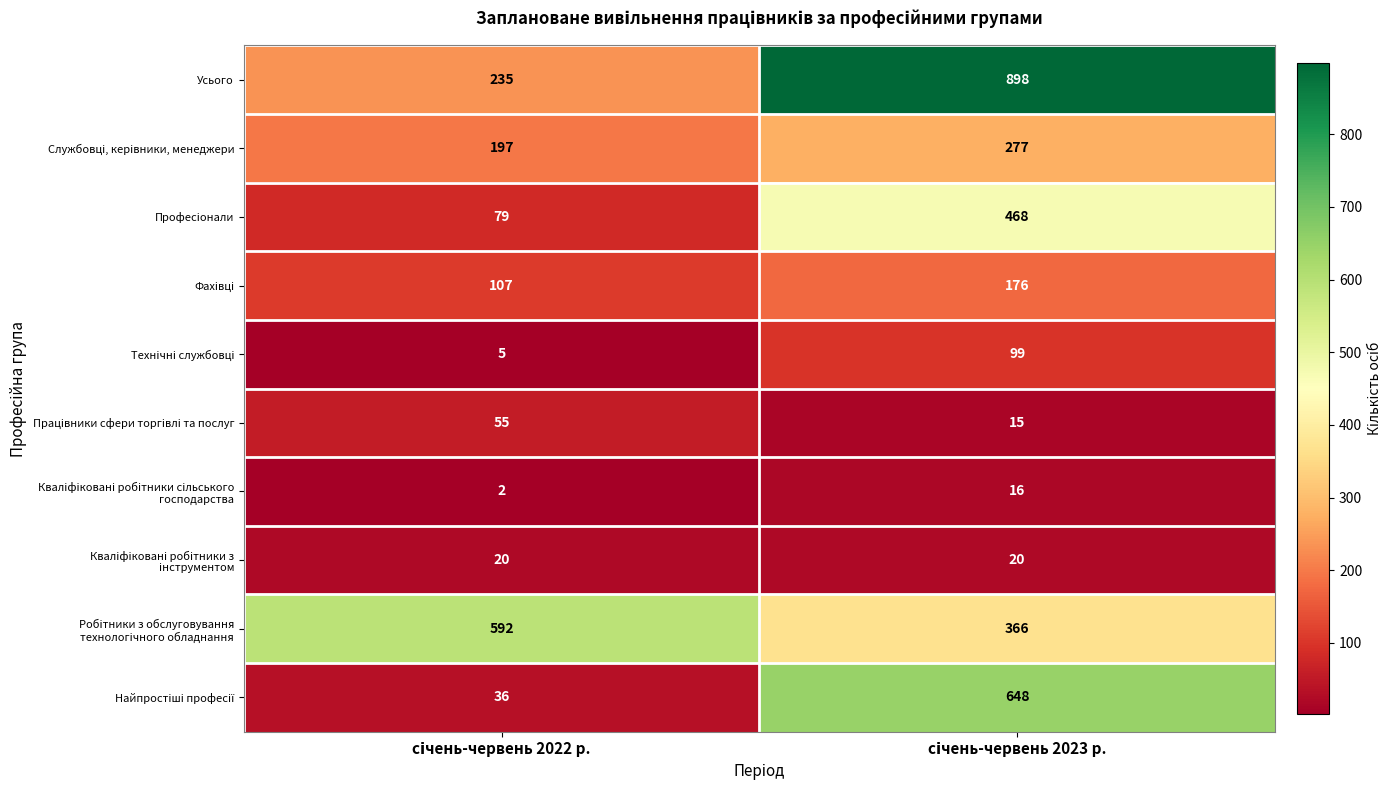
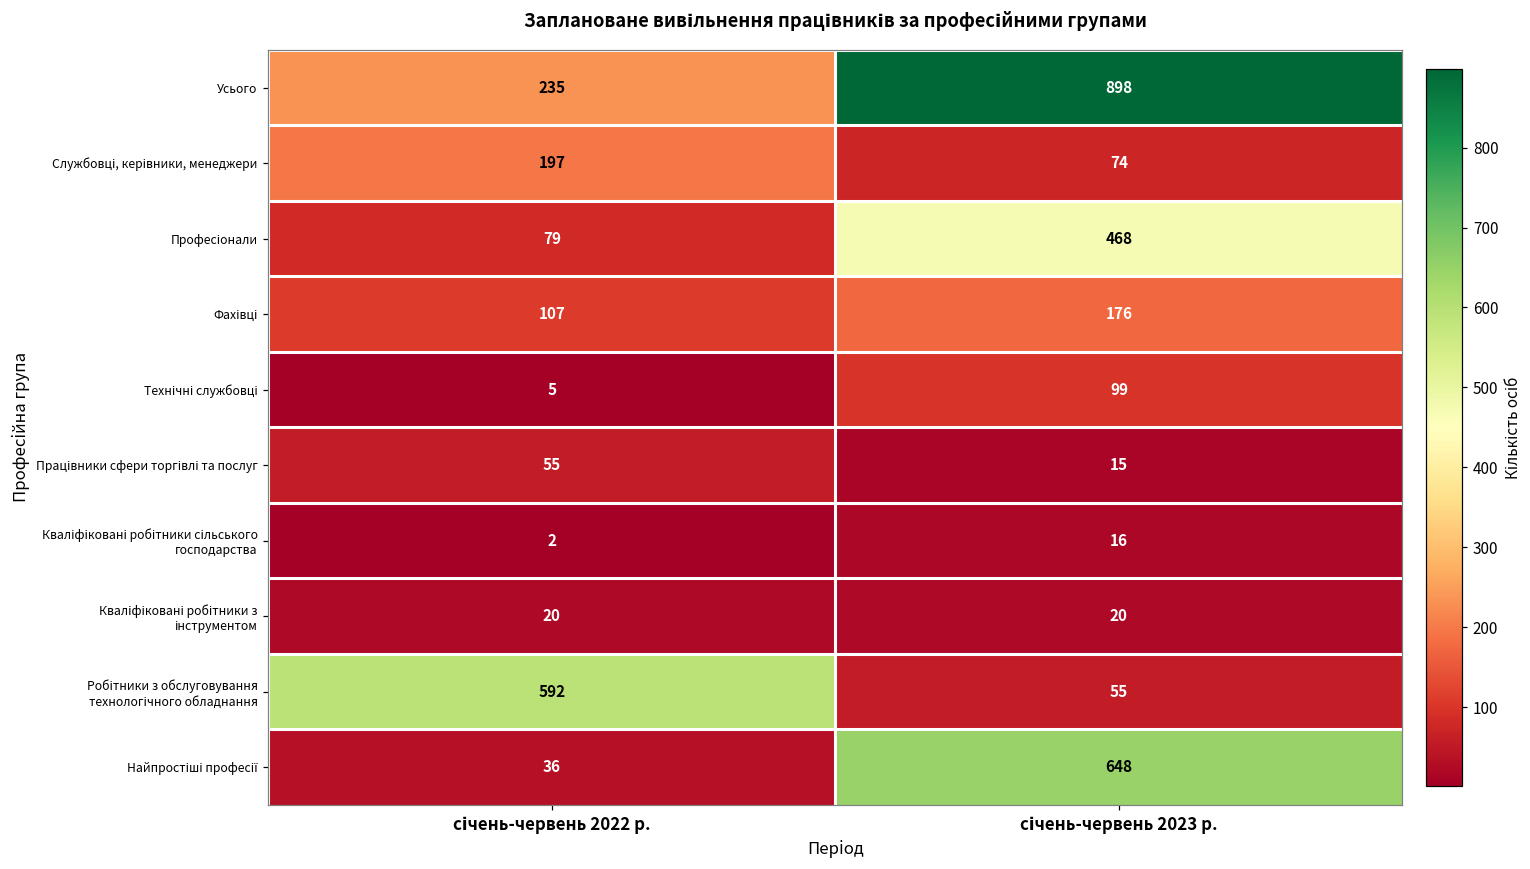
Службовці, керівники, менеджери, січень-червень 2023 р.: 277 -> 74
Робітники з обслуговування технологічного обладнання, січень-червень 2023 р.: 366 -> 55
